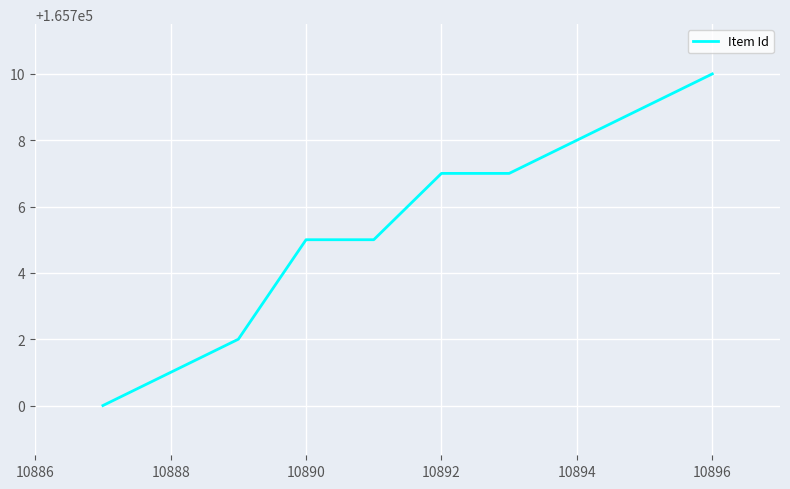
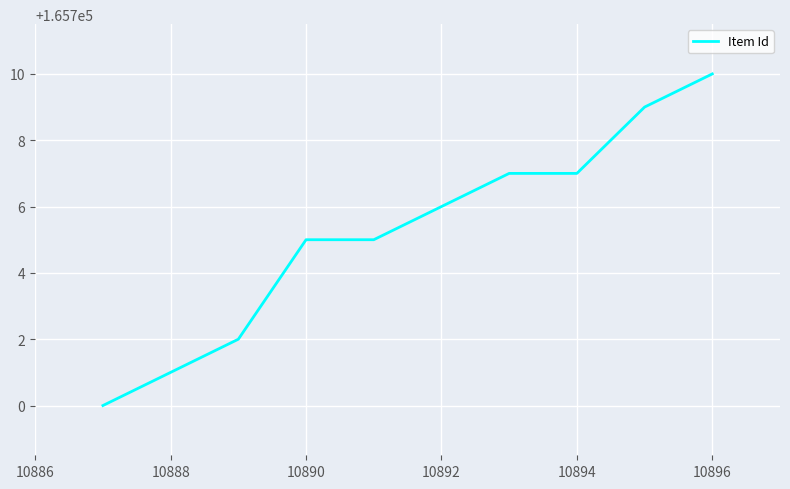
10892: 165707 -> 165706
10894: 165708 -> 165707
